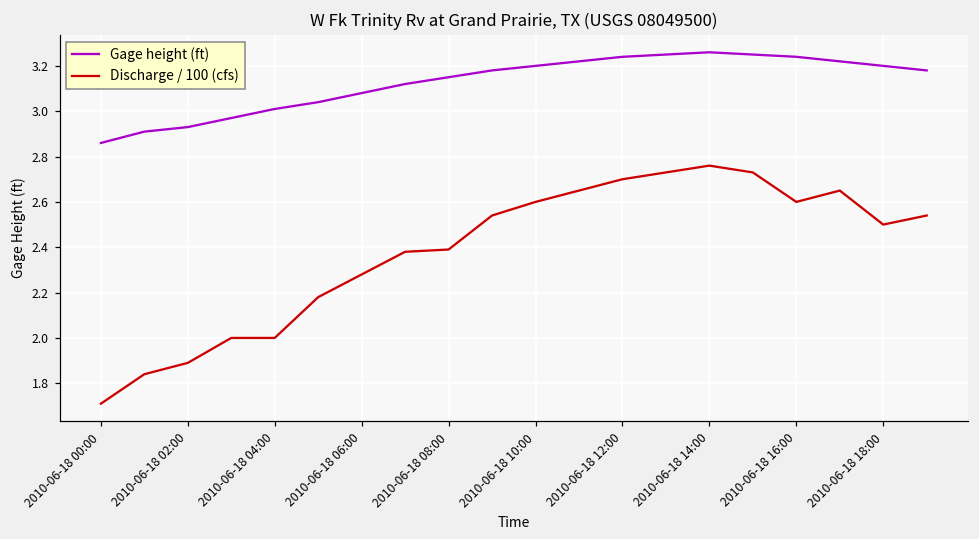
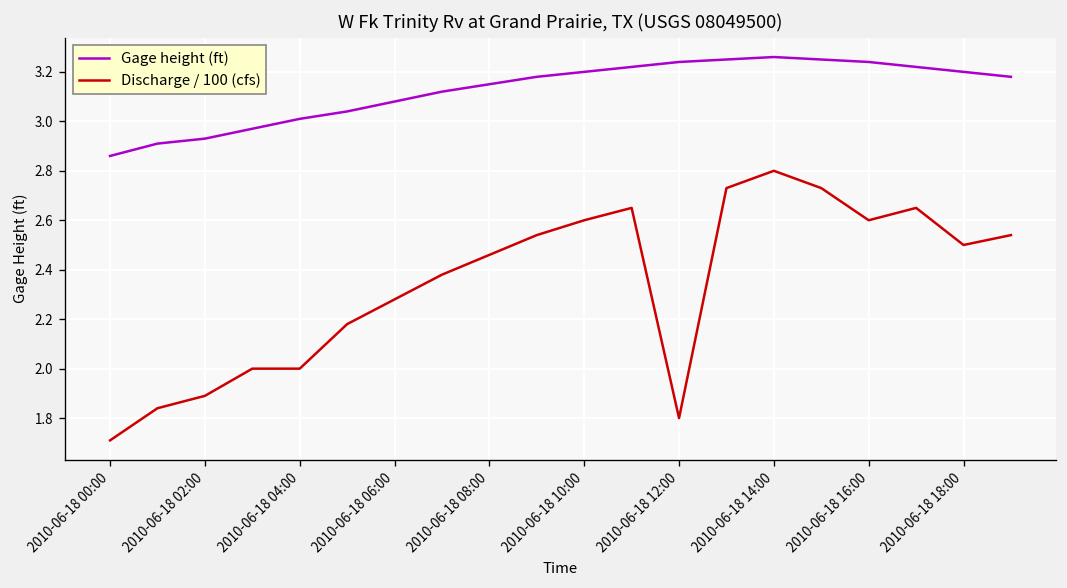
Discharge / 100 (cfs), 2010-06-18 08:00: 2.39 -> 2.46
Discharge / 100 (cfs), 2010-06-18 12:00: 2.7 -> 1.8
Discharge / 100 (cfs), 2010-06-18 14:00: 2.76 -> 2.80
